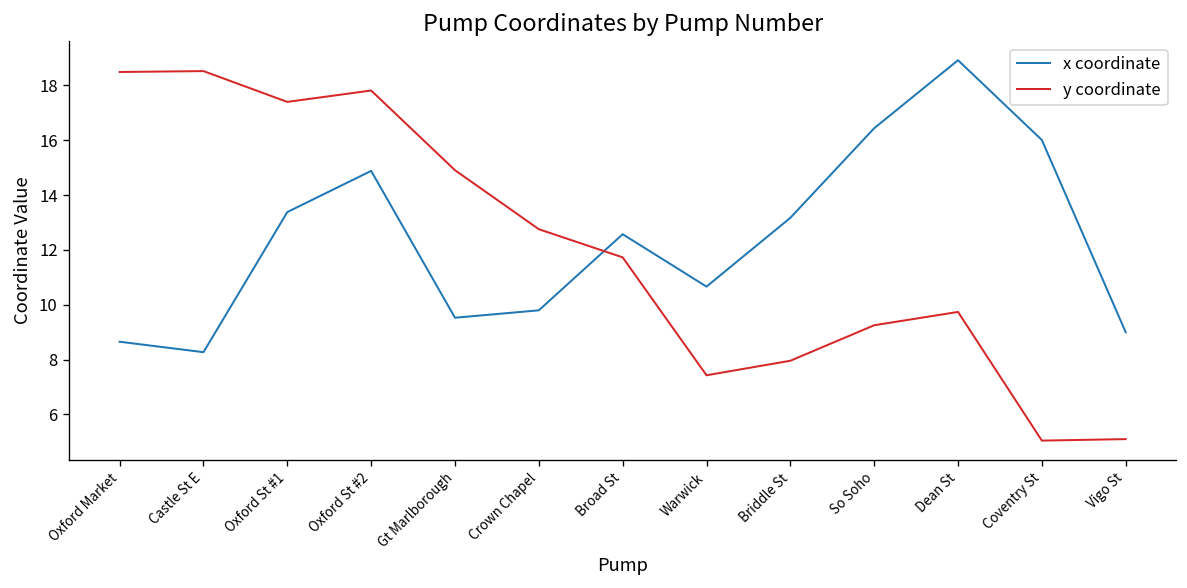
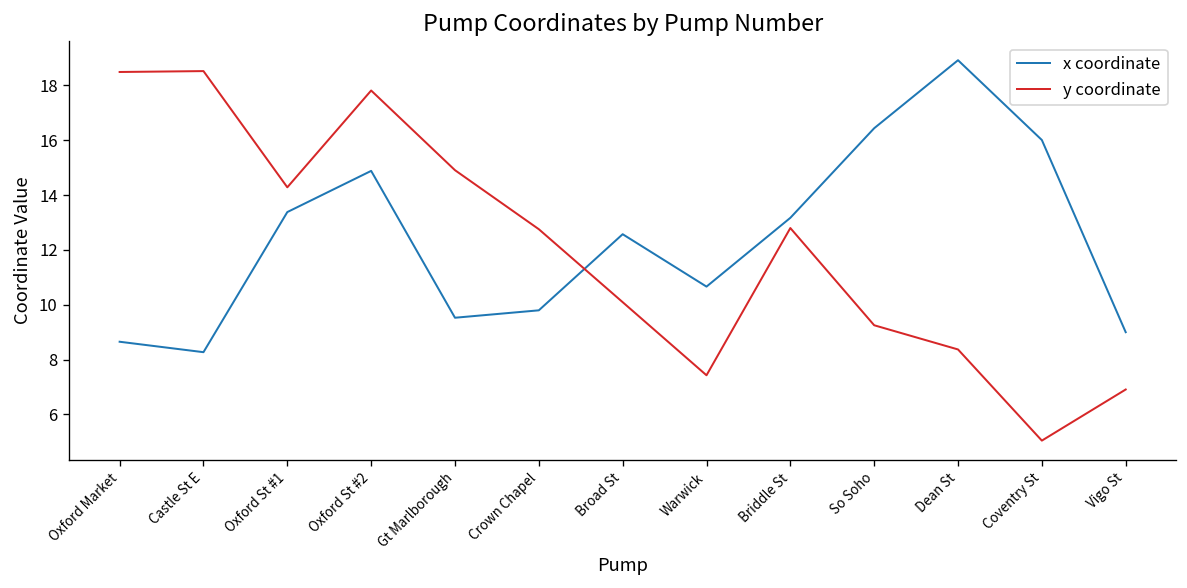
y coordinate, Oxford St #1: 17.4 -> 14.3
y coordinate, Broad St: 11.7 -> 10.1
y coordinate, Briddle St: 8.0 -> 12.8
y coordinate, Dean St: 9.7 -> 8.4
y coordinate, Vigo St: 5.1 -> 6.9
